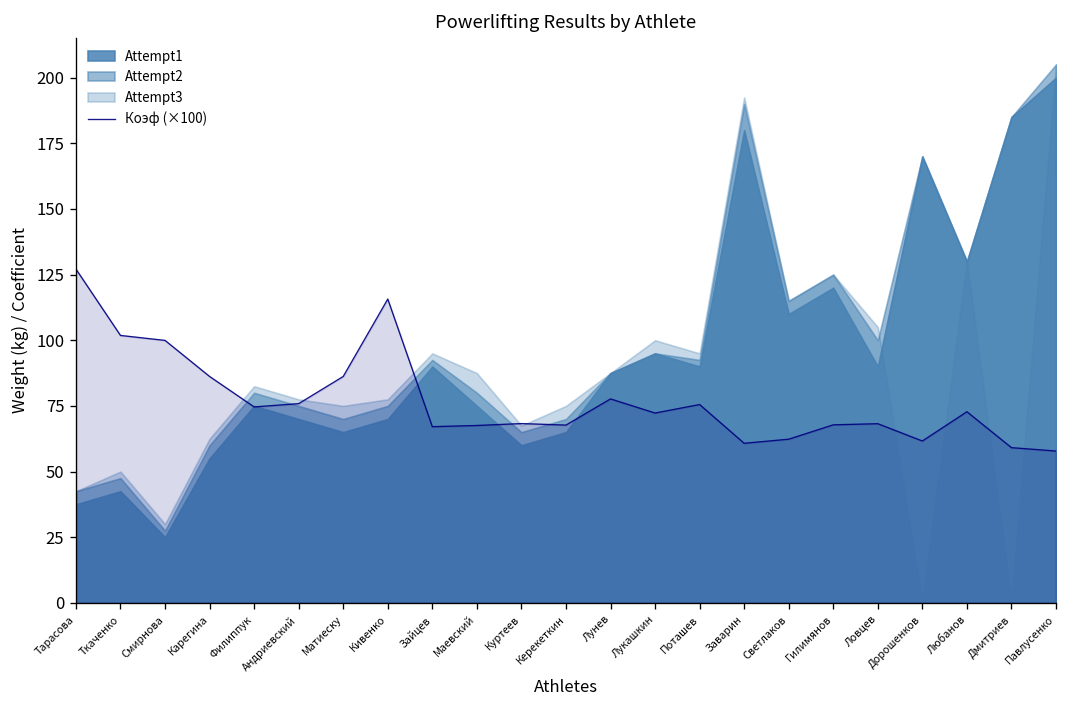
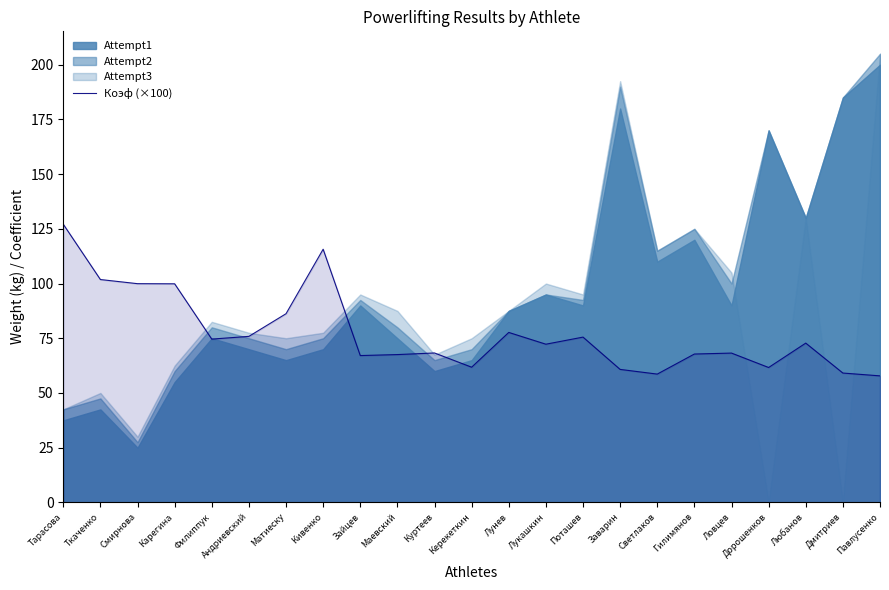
Коэф (×100), Карегина: 86 -> 100
Коэф (×100), Керекеткин: 68 -> 62
Коэф (×100), Светлаков: 62 -> 59
